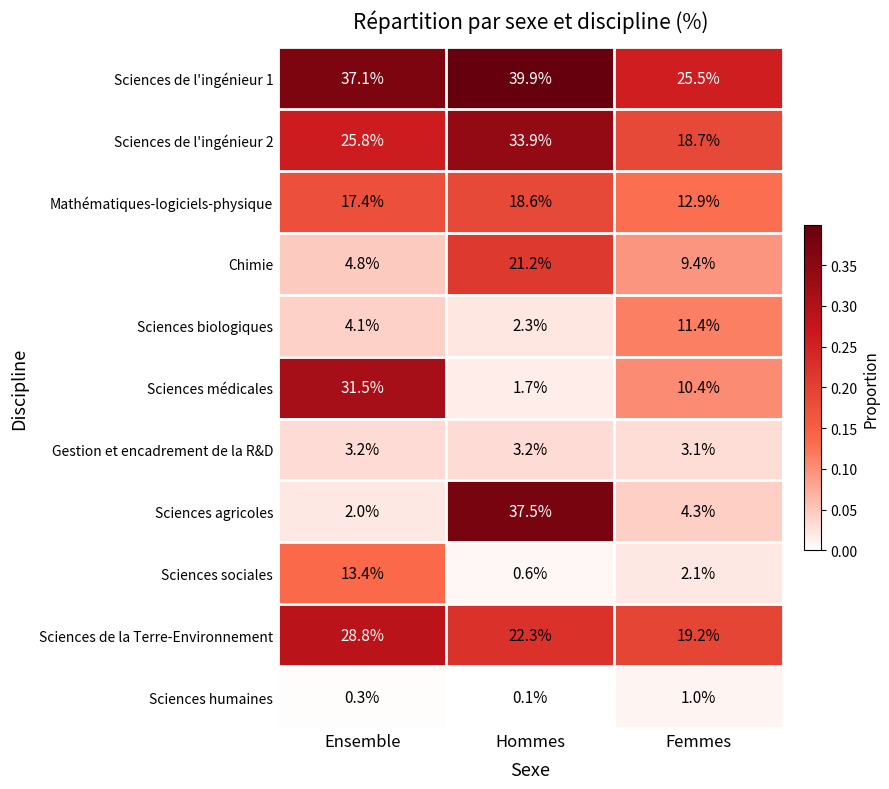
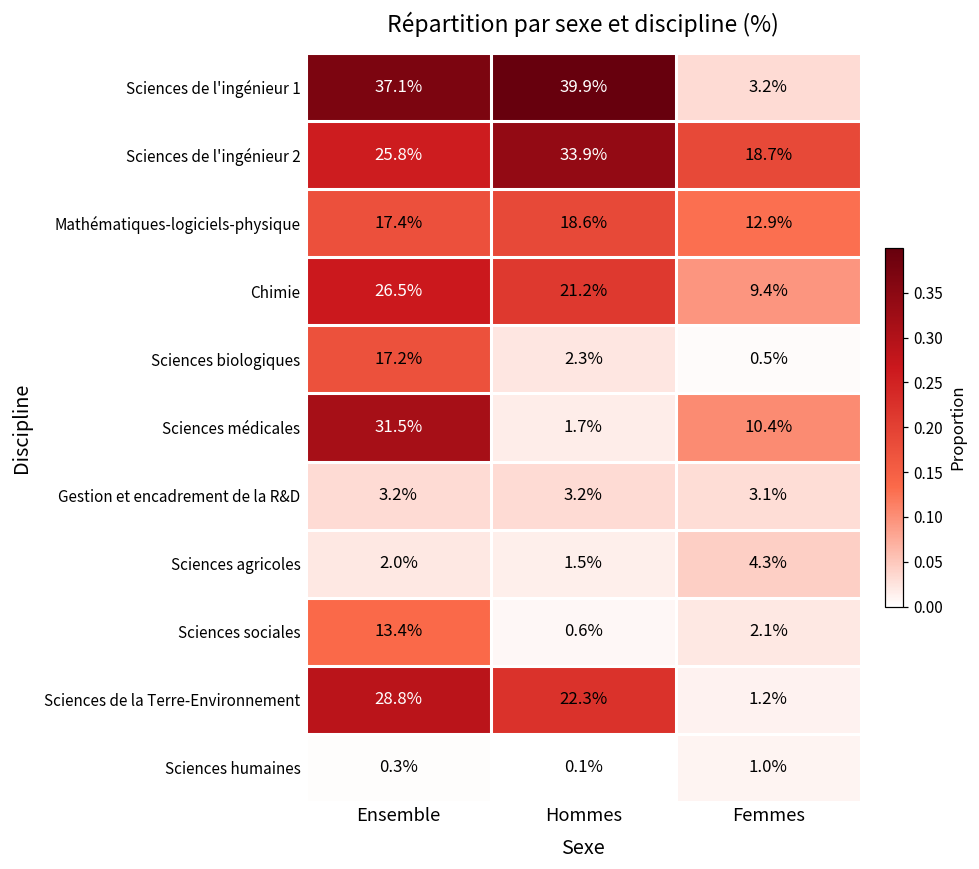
Sciences de l'ingénieur 1, Femmes: 25.5% -> 3.2%
Chimie, Ensemble: 4.8% -> 26.5%
Sciences biologiques, Ensemble: 4.1% -> 17.2%
Sciences biologiques, Femmes: 11.4% -> 0.5%
Sciences agricoles, Hommes: 37.5% -> 1.5%
Sciences de la Terre-Environnement, Femmes: 19.2% -> 1.2%
